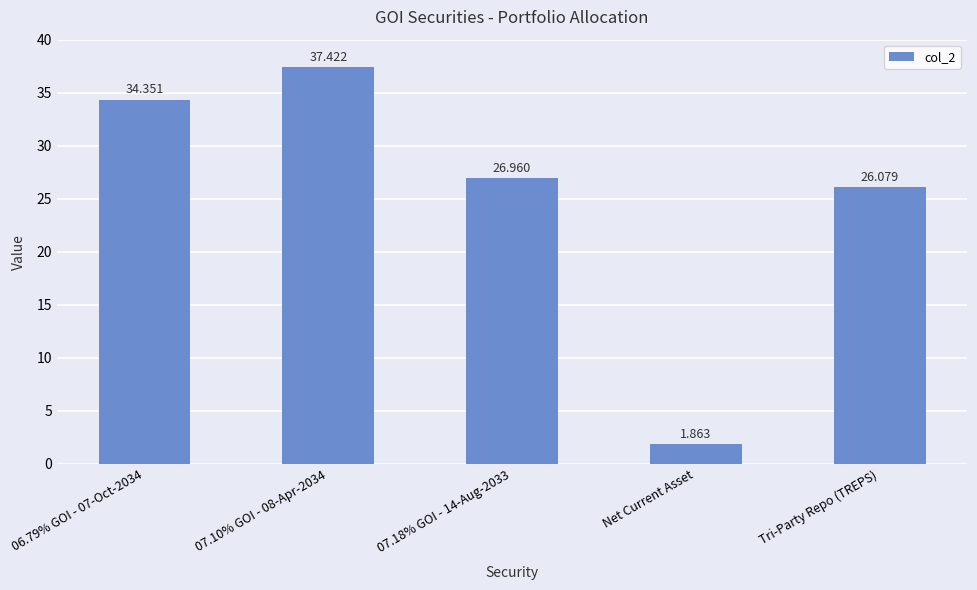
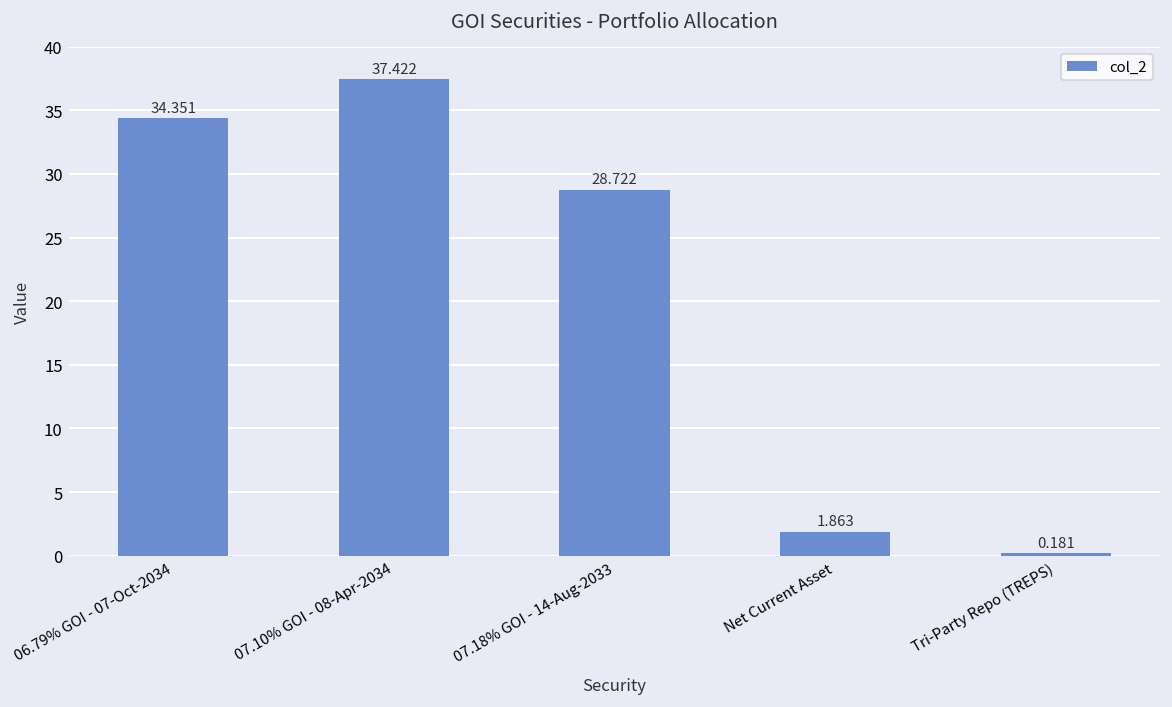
07.18% GOI - 14-Aug-2033: 26.960 -> 28.722
Tri-Party Repo (TREPS): 26.079 -> 0.181
